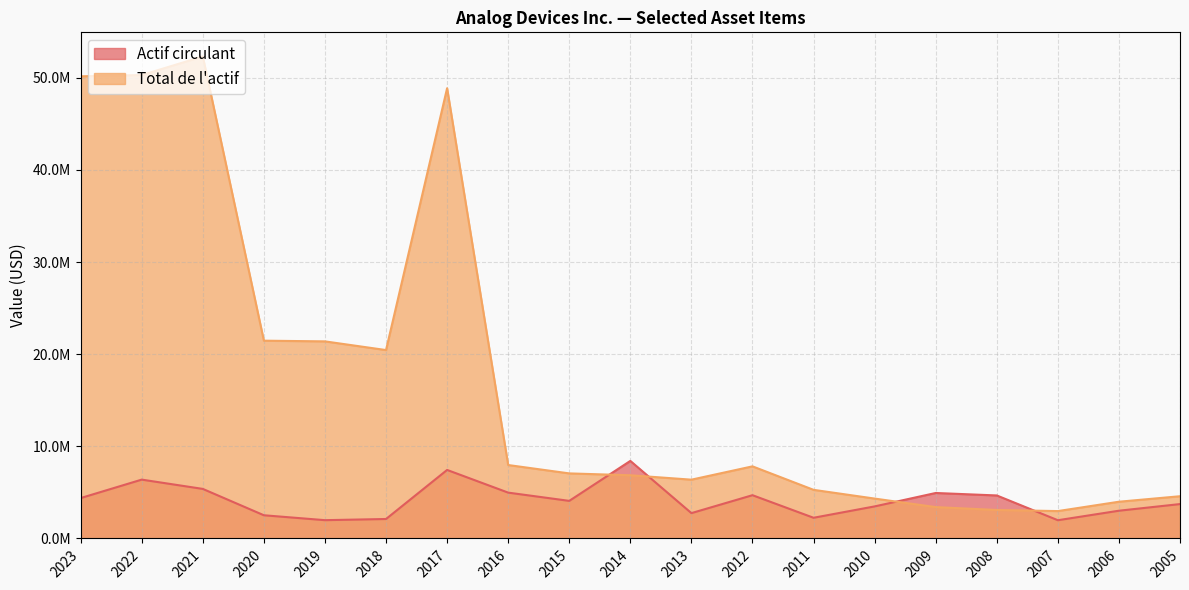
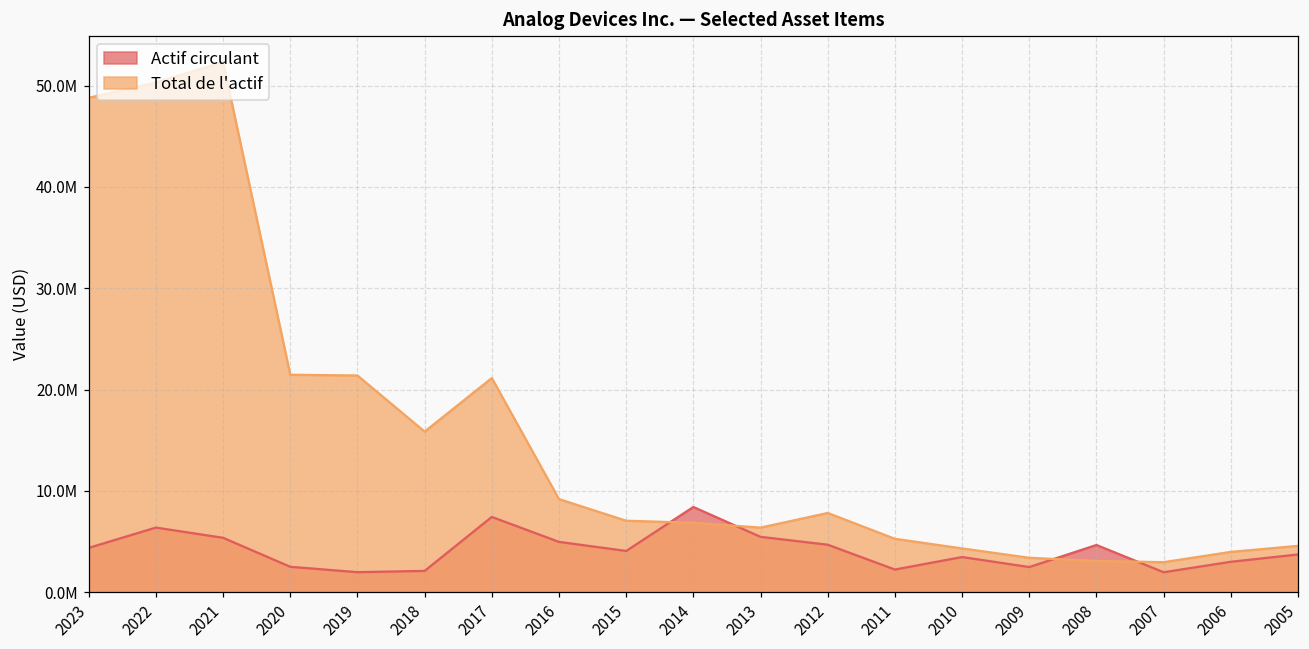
Total de l'actif, 2023: 50000000 -> 49000000
Total de l'actif, 2018: 20000000 -> 16000000
Total de l'actif, 2017: 49000000 -> 21000000
Total de l'actif, 2016: 8000000 -> 9000000
Actif circulant, 2013: 3000000 -> 5000000
Actif circulant, 2009: 5000000 -> 2000000
